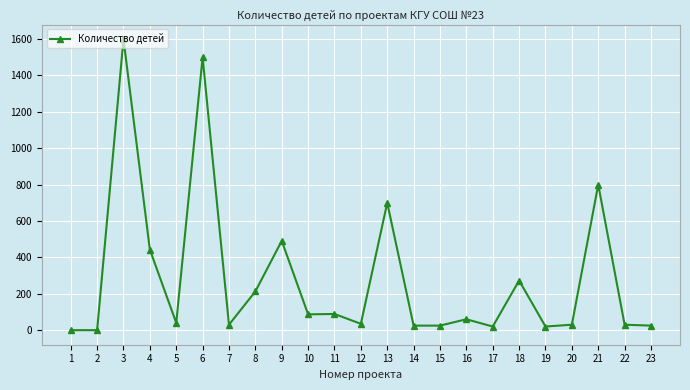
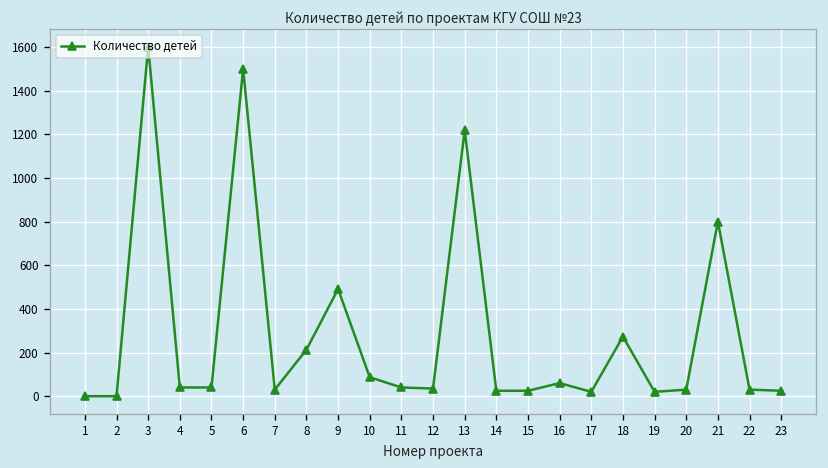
4: 440 -> 40
11: 90 -> 40
13: 700 -> 1220
